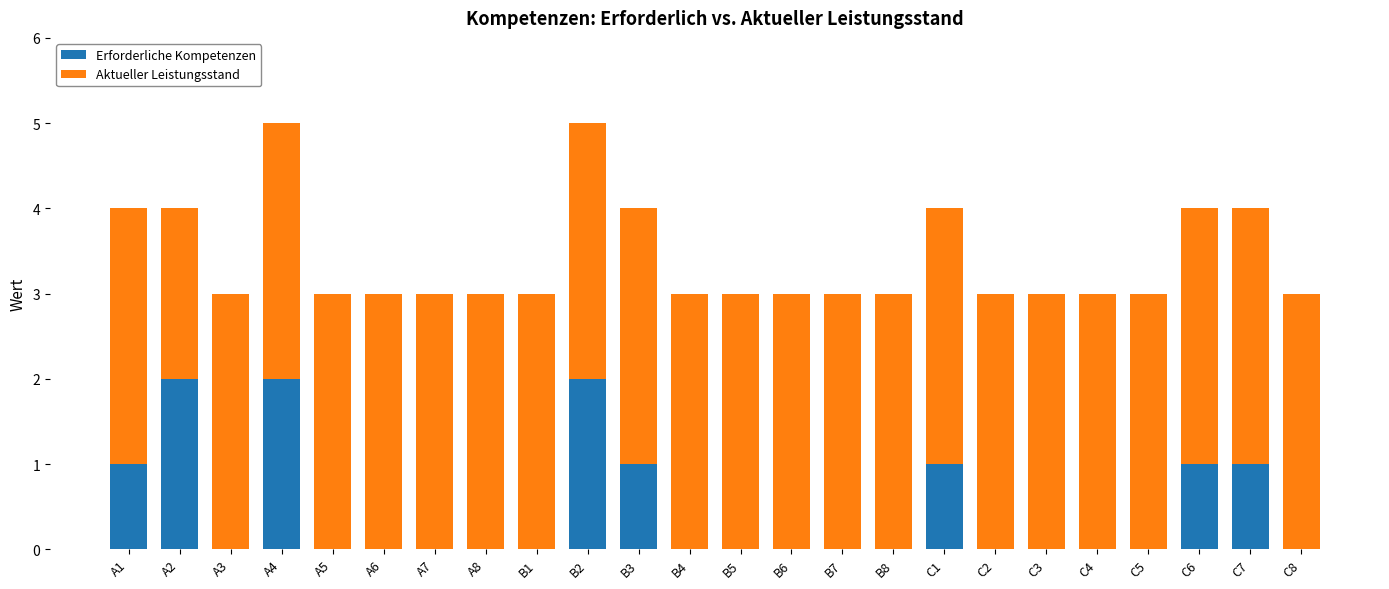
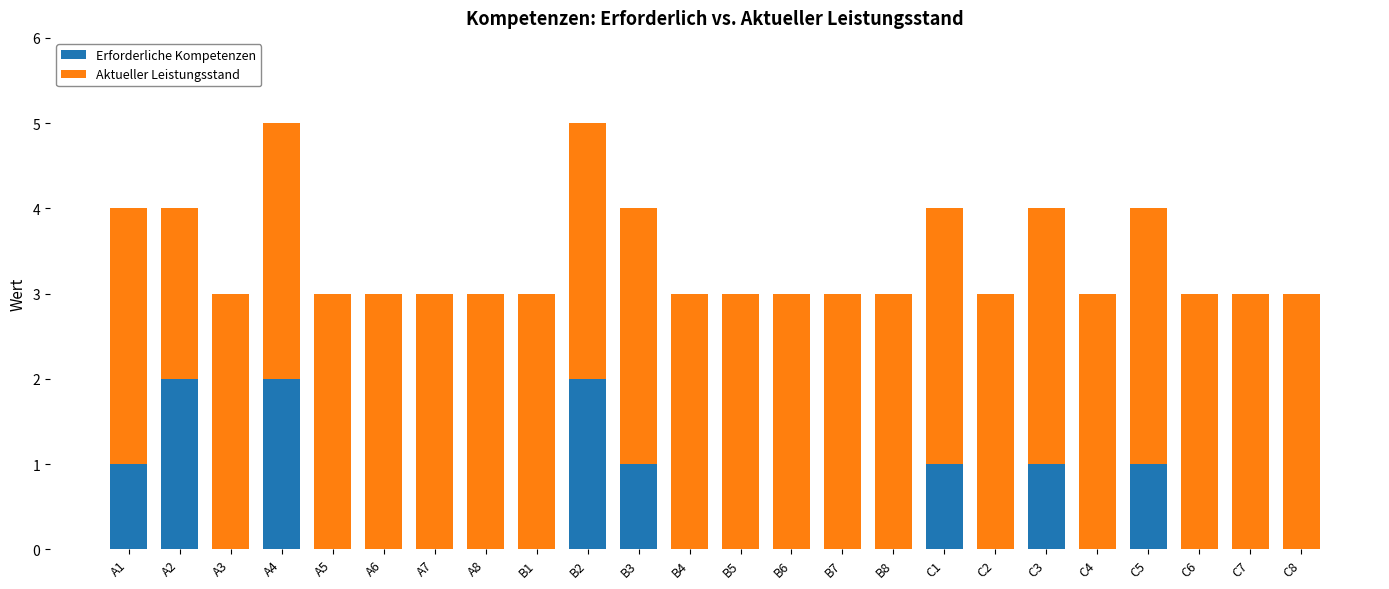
Erforderliche Kompetenzen, C3: 0 -> 1
Erforderliche Kompetenzen, C5: 0 -> 1
Erforderliche Kompetenzen, C6: 1 -> 0
Erforderliche Kompetenzen, C7: 1 -> 0
